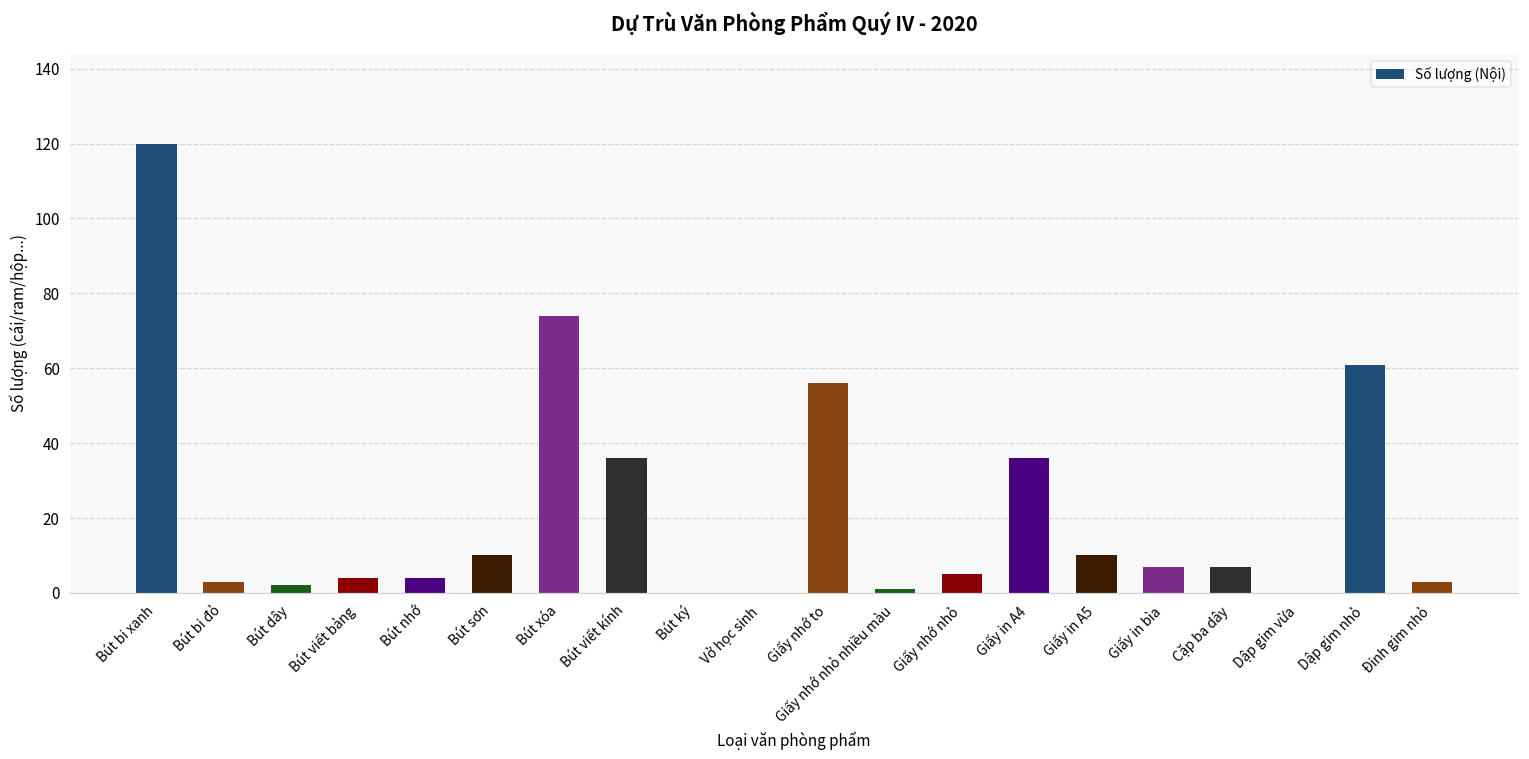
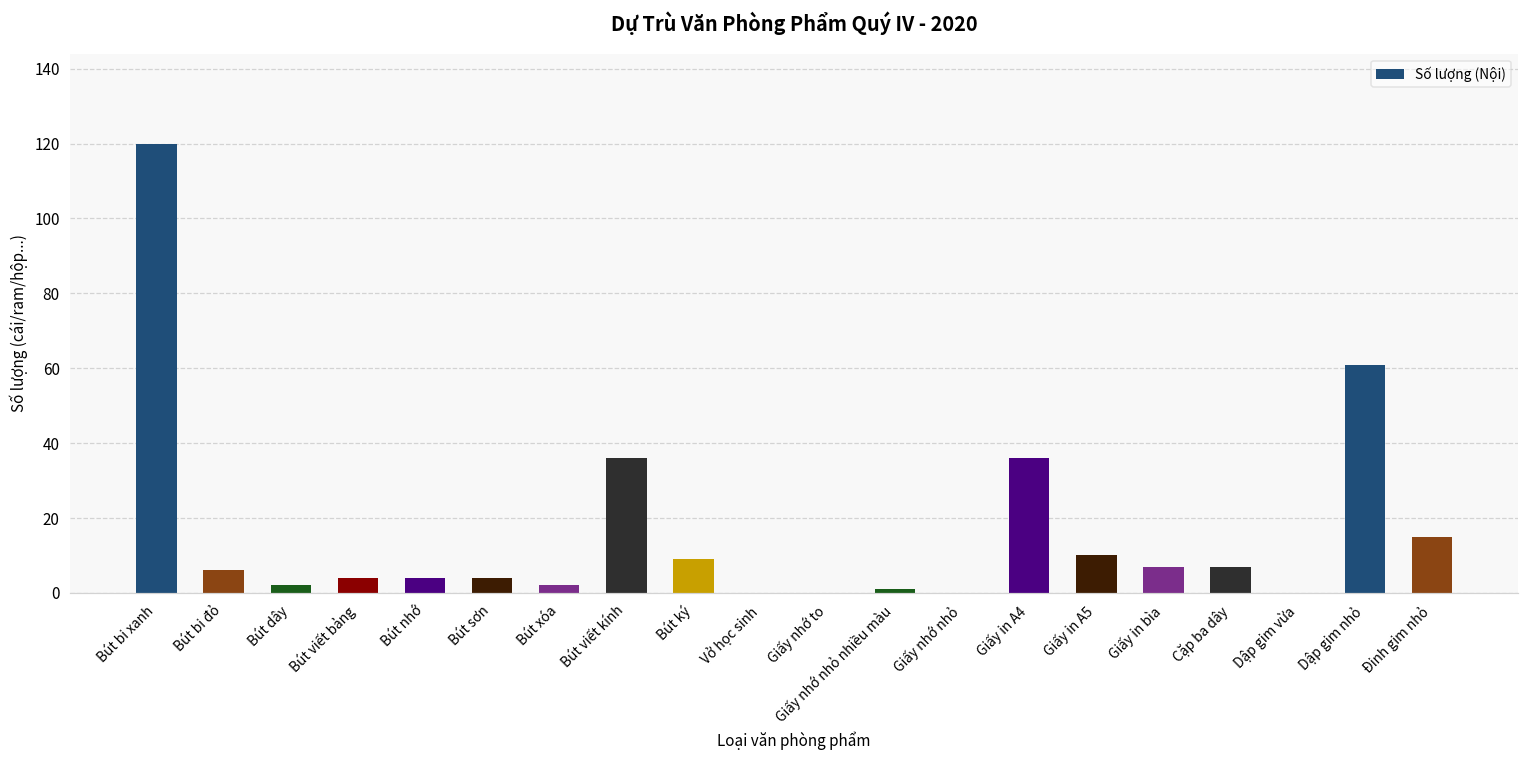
Bút bi đỏ: 3 -> 6
Bút sơn: 10 -> 4
Bút xóa: 74 -> 2
Bút ký: 0 -> 9
Giấy nhớ to: 56 -> 0
Giấy nhớ nhỏ: 5 -> 0
Đinh gim nhỏ: 3 -> 15
